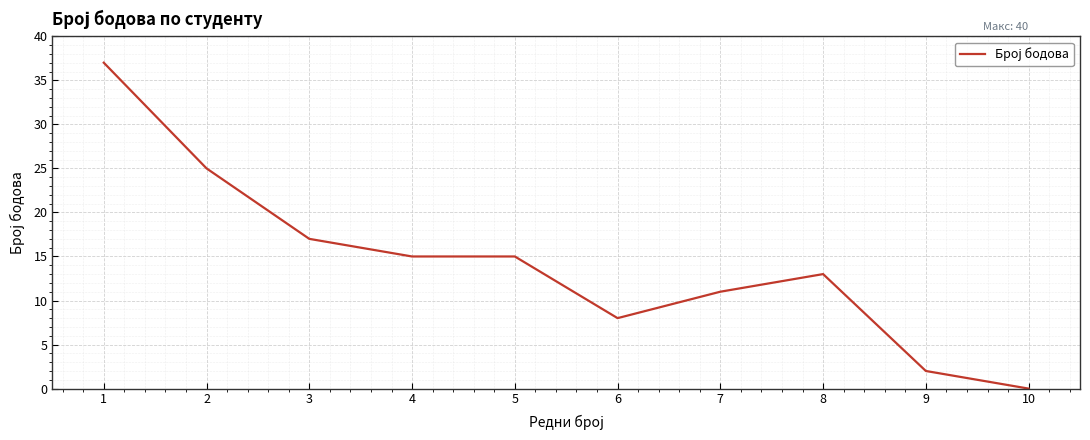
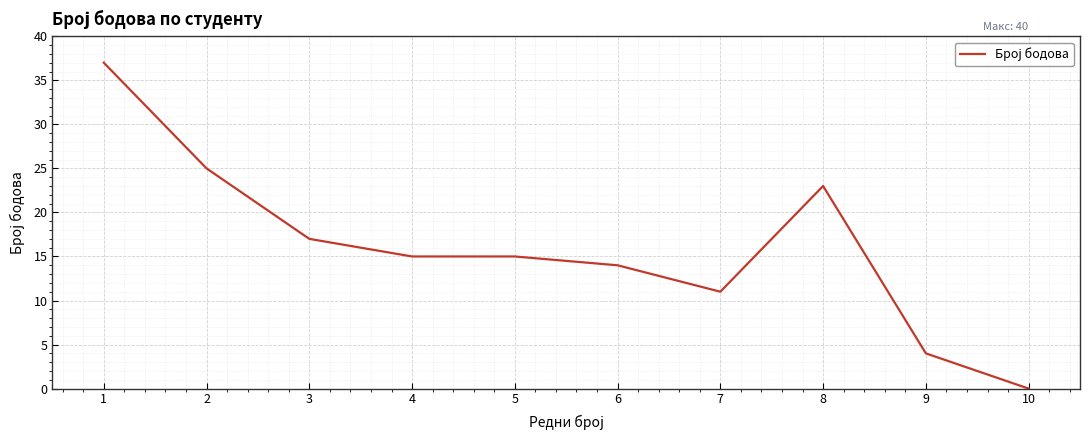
6: 8 -> 14
8: 13 -> 23
9: 2 -> 4
